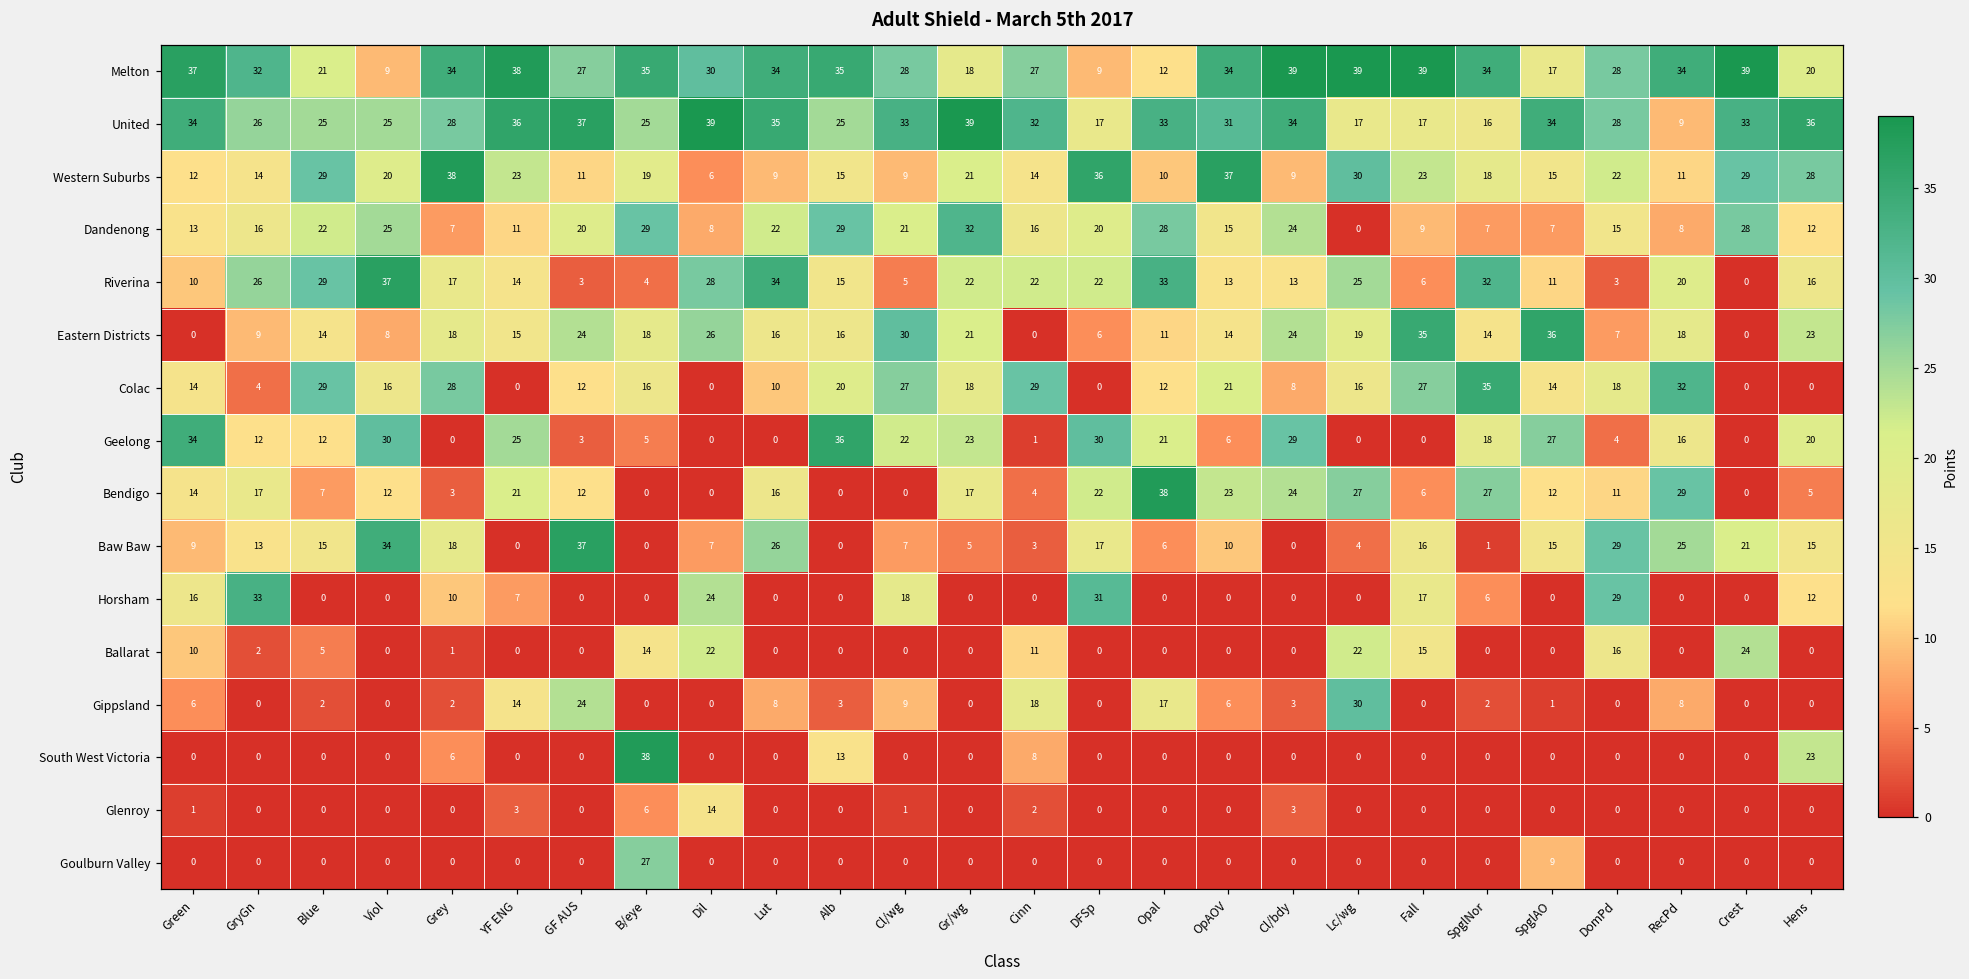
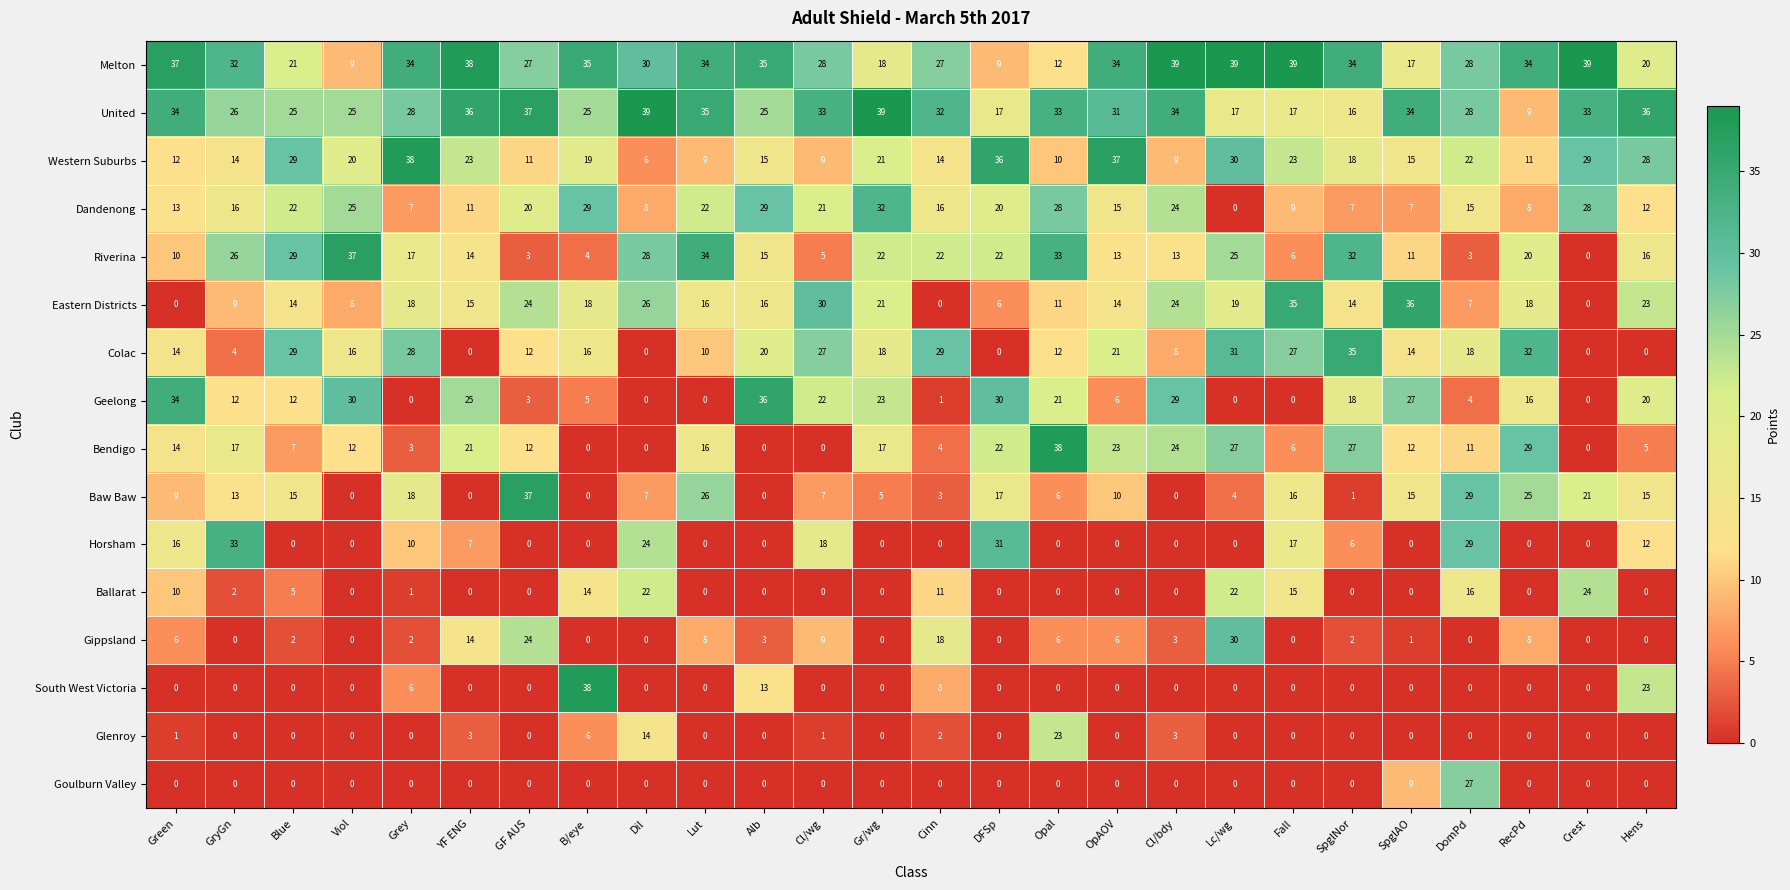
Colac, Lc/wg: 16 -> 31
Baw Baw, Viol: 34 -> 0
Gippsland, Opal: 17 -> 6
Glenroy, Opal: 0 -> 23
Goulburn Valley, B/eye: 27 -> 0
Goulburn Valley, DomPd: 0 -> 27
